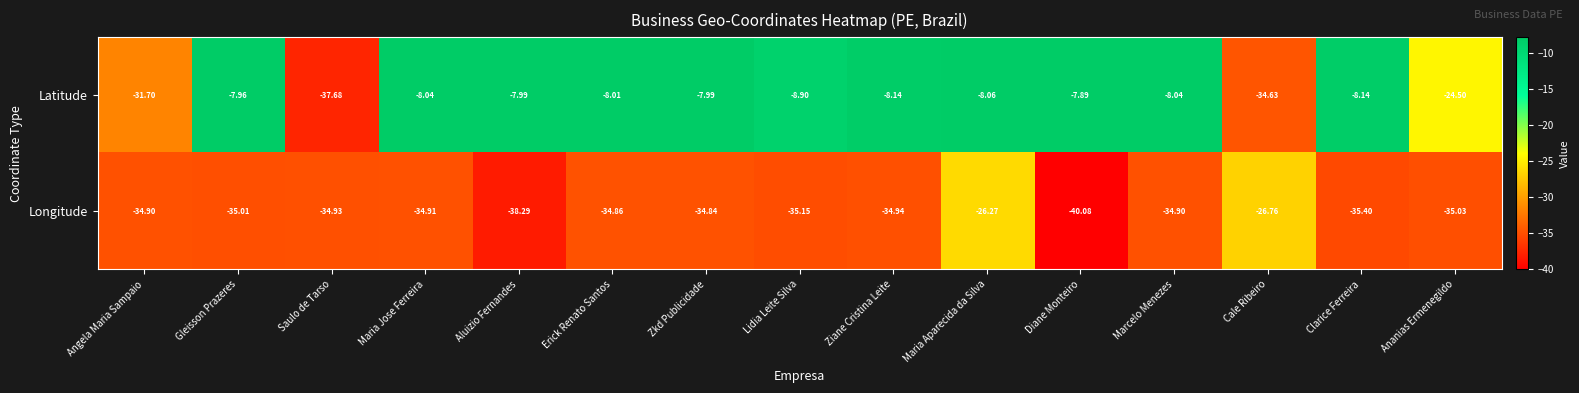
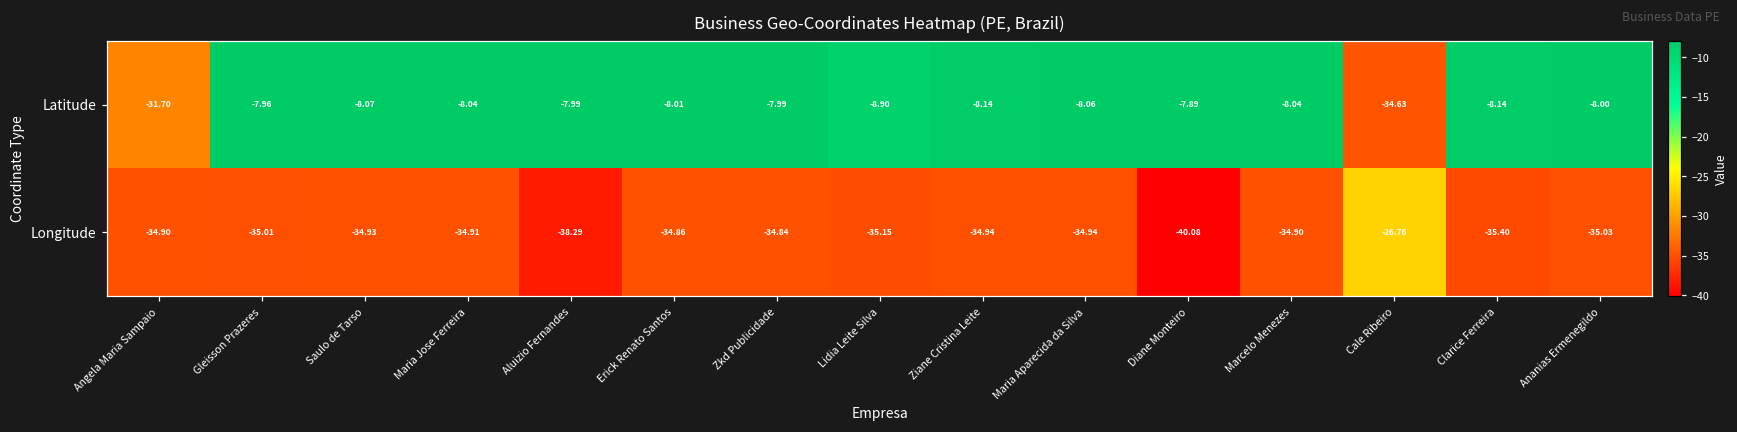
Latitude, Saulo de Tarso: -37.68 -> -8.07
Latitude, Ananias Ermenegildo: -24.50 -> -8.00
Longitude, Maria Aparecida da Silva: -26.27 -> -34.94
